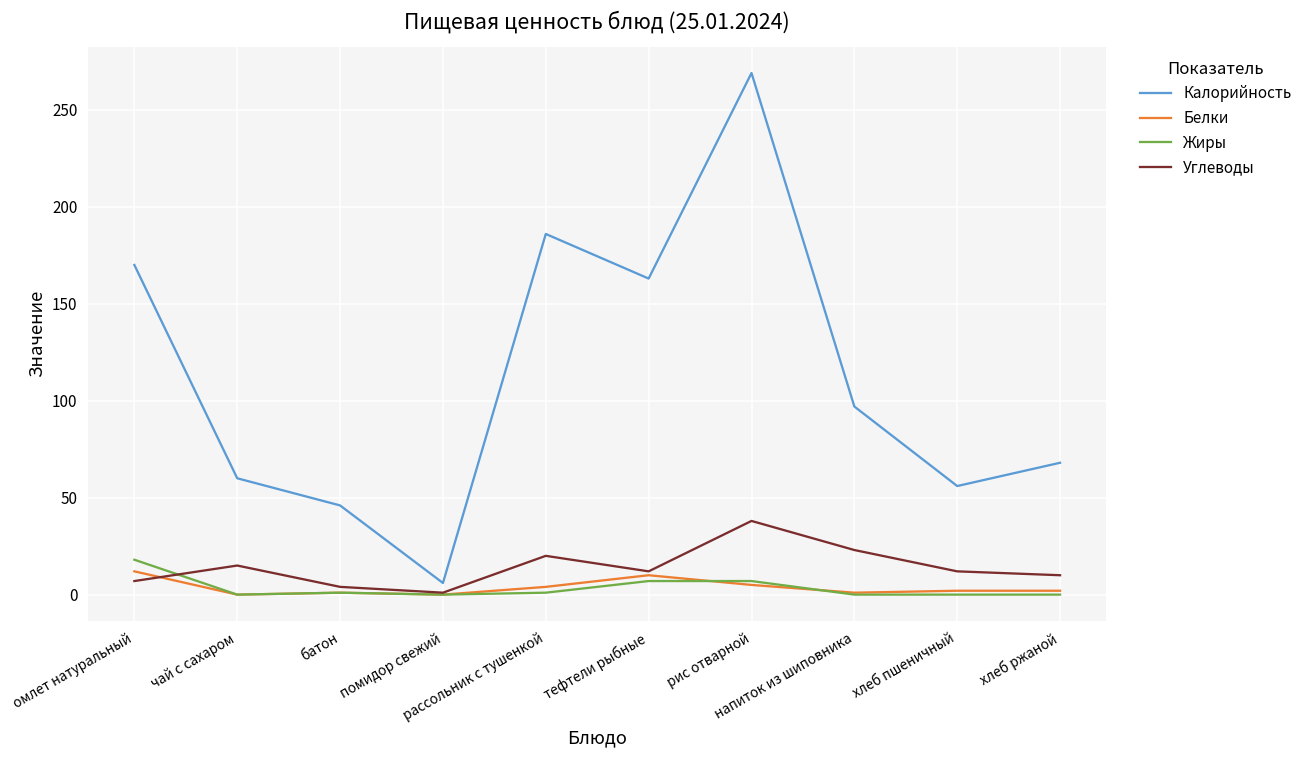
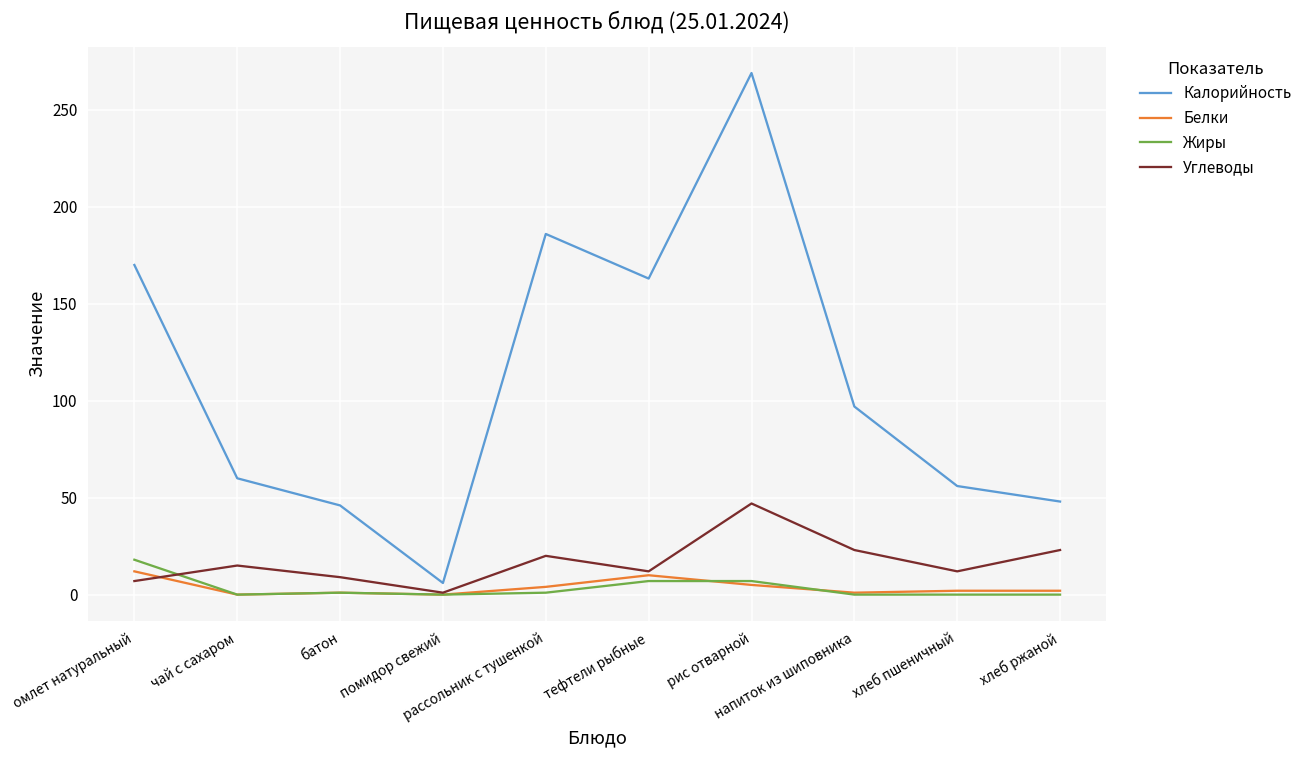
Углеводы, батон: 4 -> 9
Углеводы, рис отварной: 38 -> 47
Калорийность, хлеб ржаной: 68 -> 48
Углеводы, хлеб ржаной: 10 -> 23
